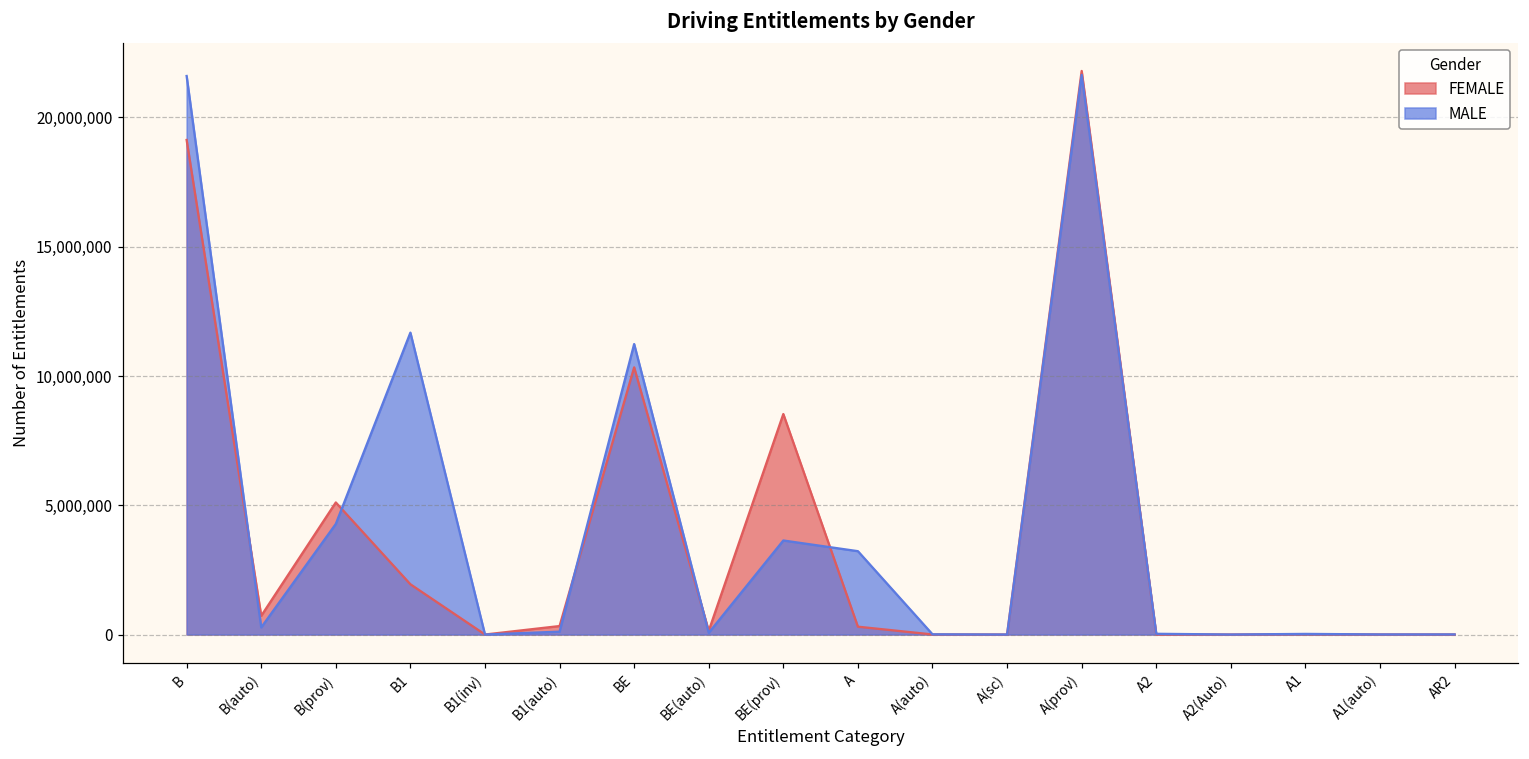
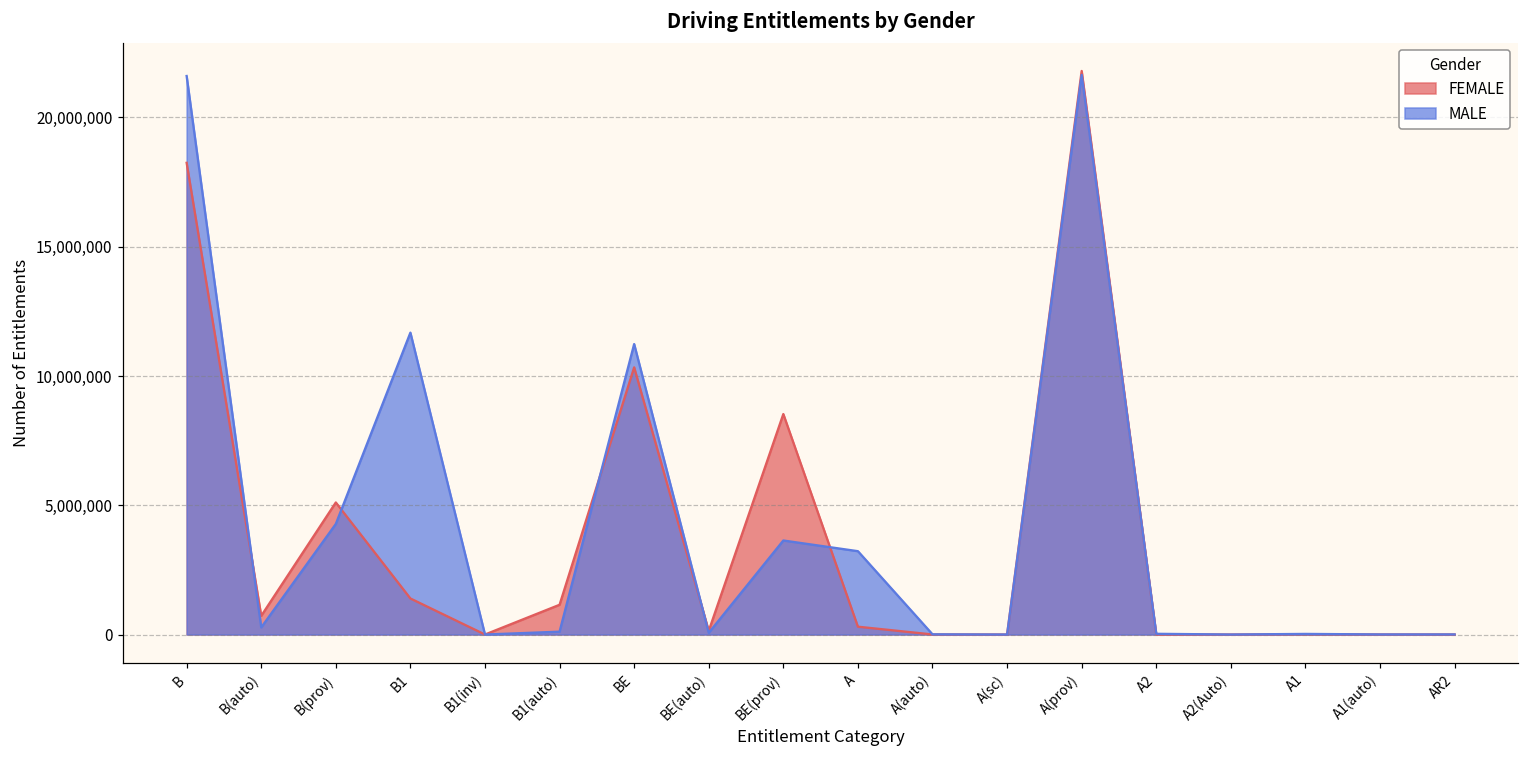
FEMALE, B: 19,100,000 -> 18,200,000
FEMALE, B1: 1,900,000 -> 1,400,000
FEMALE, B1(auto): 300,000 -> 1,200,000
